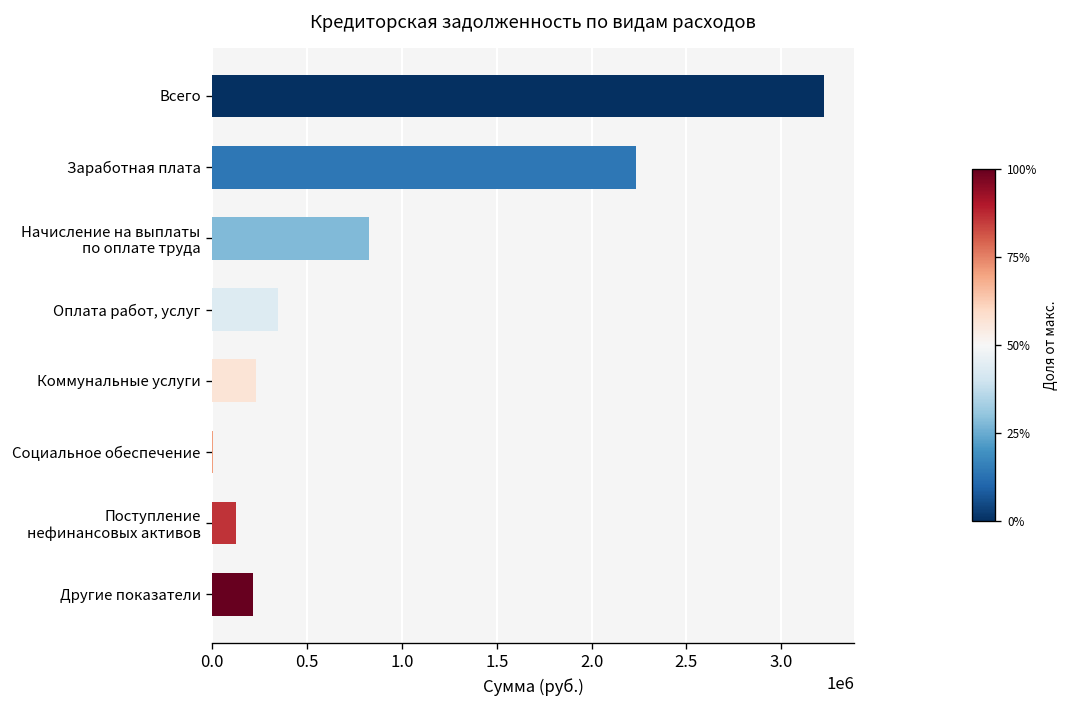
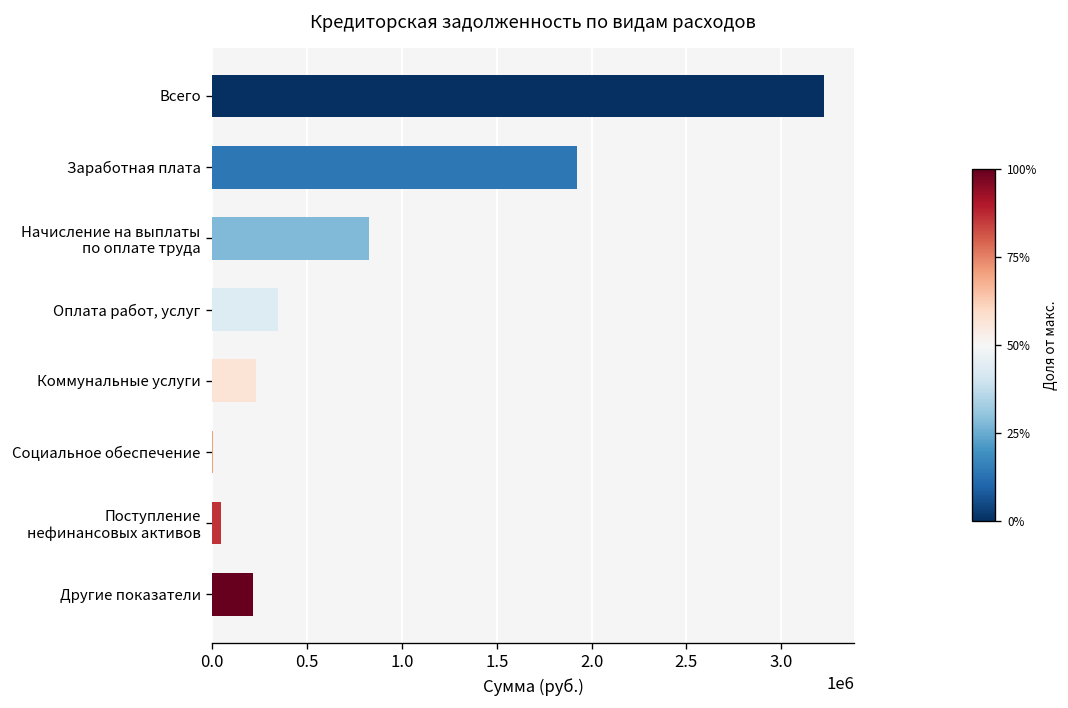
Заработная плата: 2230000 -> 1920000
Поступление нефинансовых активов: 130000 -> 50000
